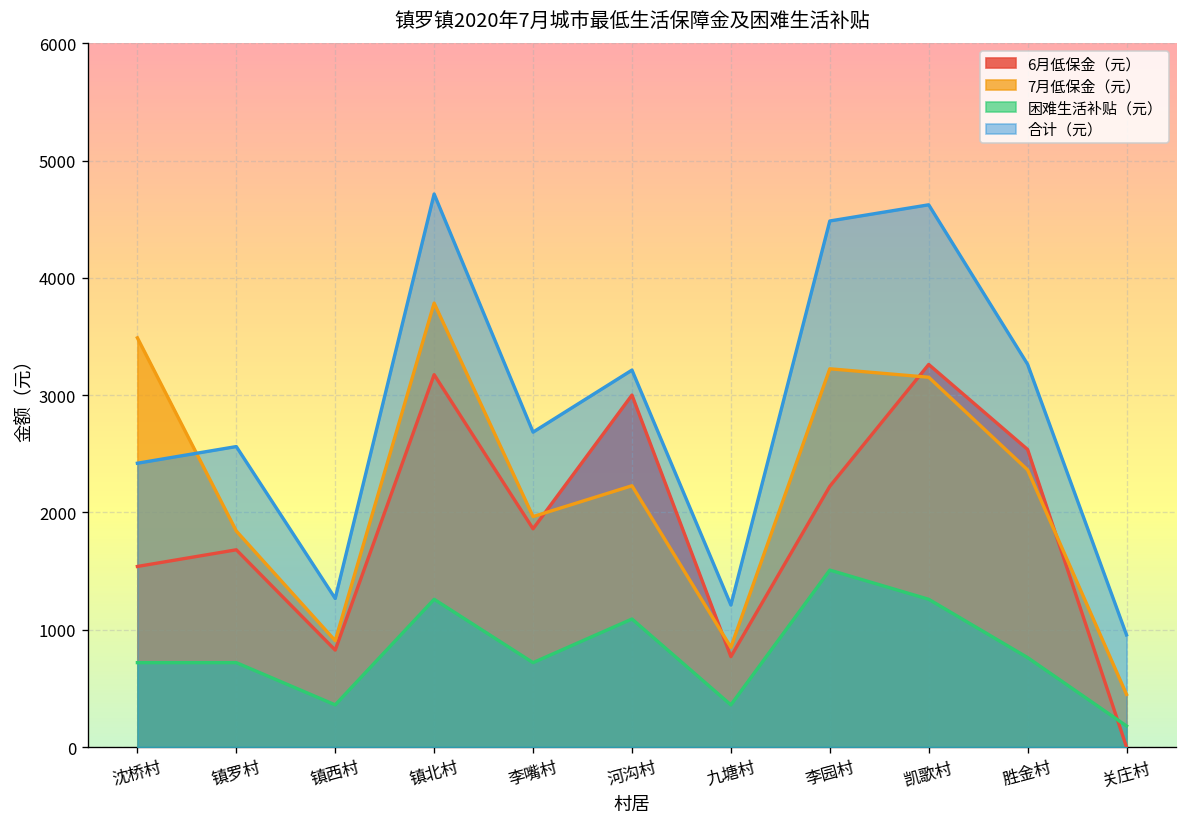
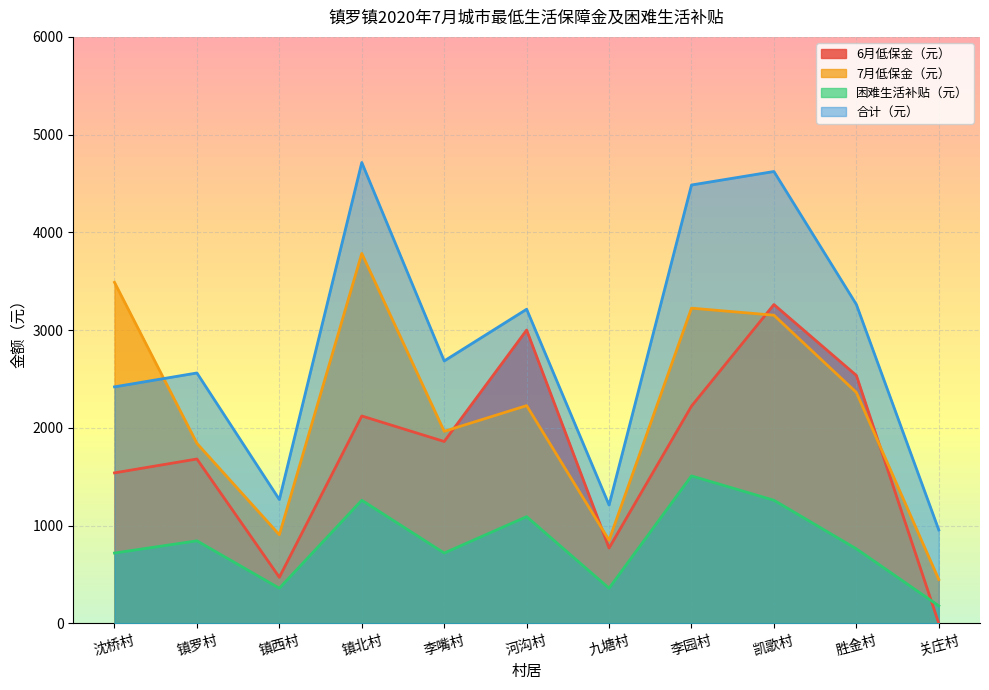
困难生活补贴（元）, 镇罗村: 700 -> 800
6月低保金（元）, 镇西村: 800 -> 500
6月低保金（元）, 镇北村: 3200 -> 2100
